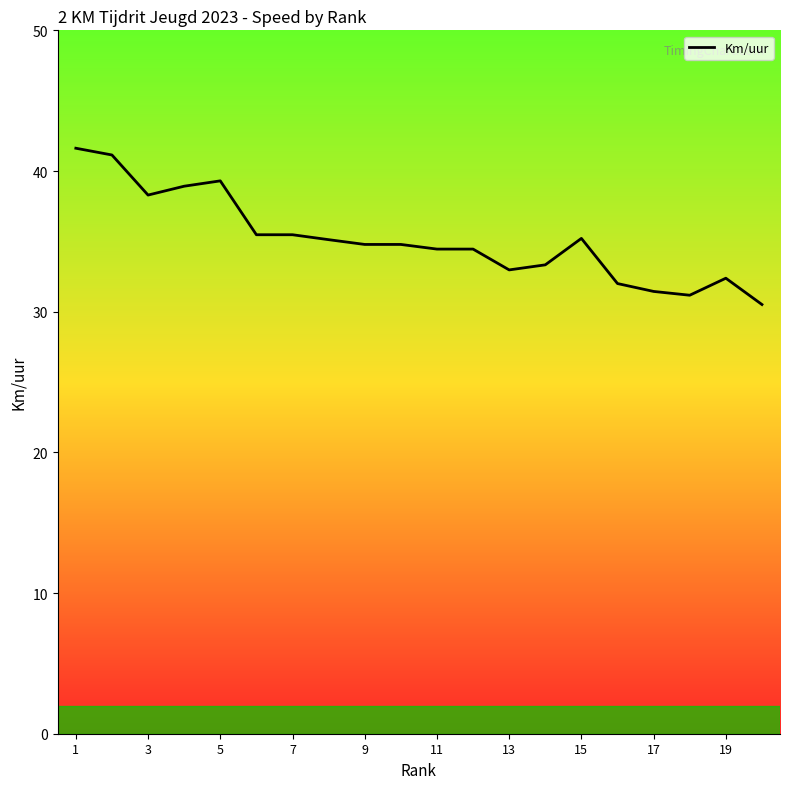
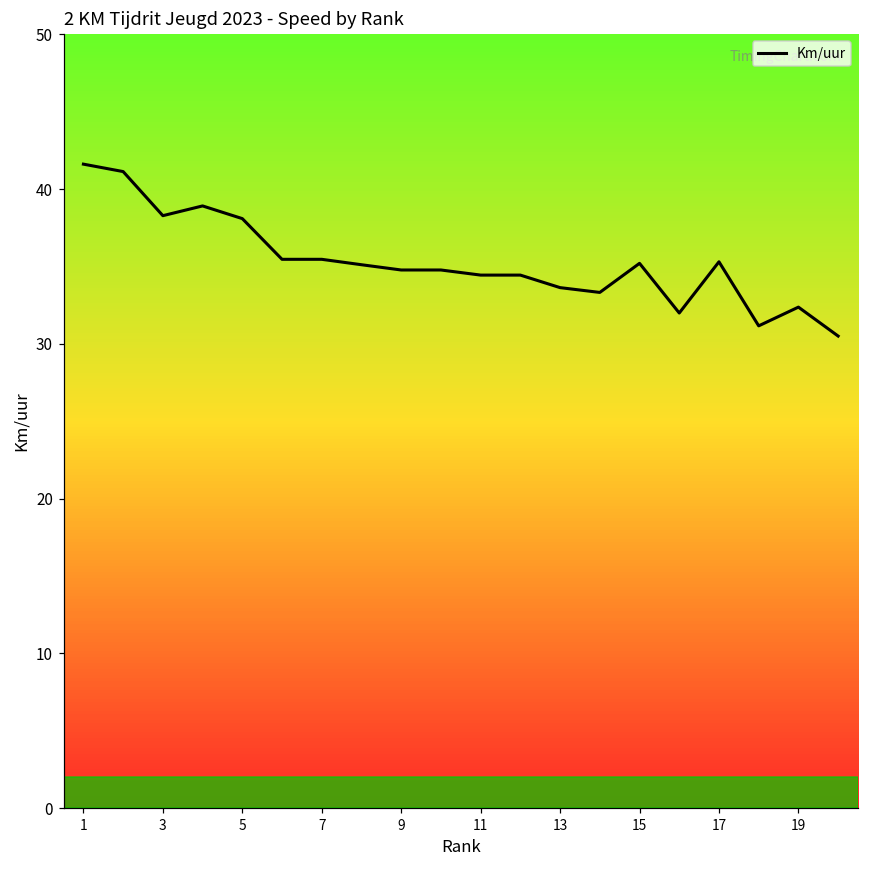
5: 39.3 -> 38.1
13: 33.0 -> 33.6
17: 31.4 -> 35.3
